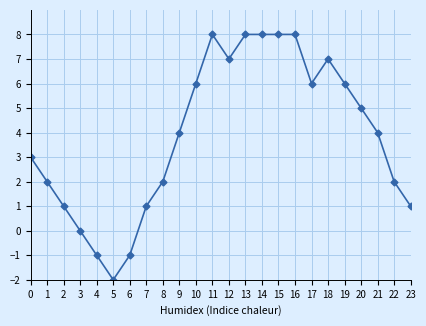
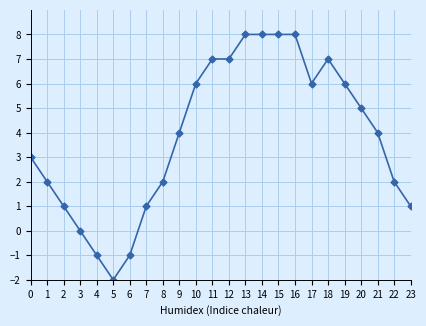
11: 8 -> 7
